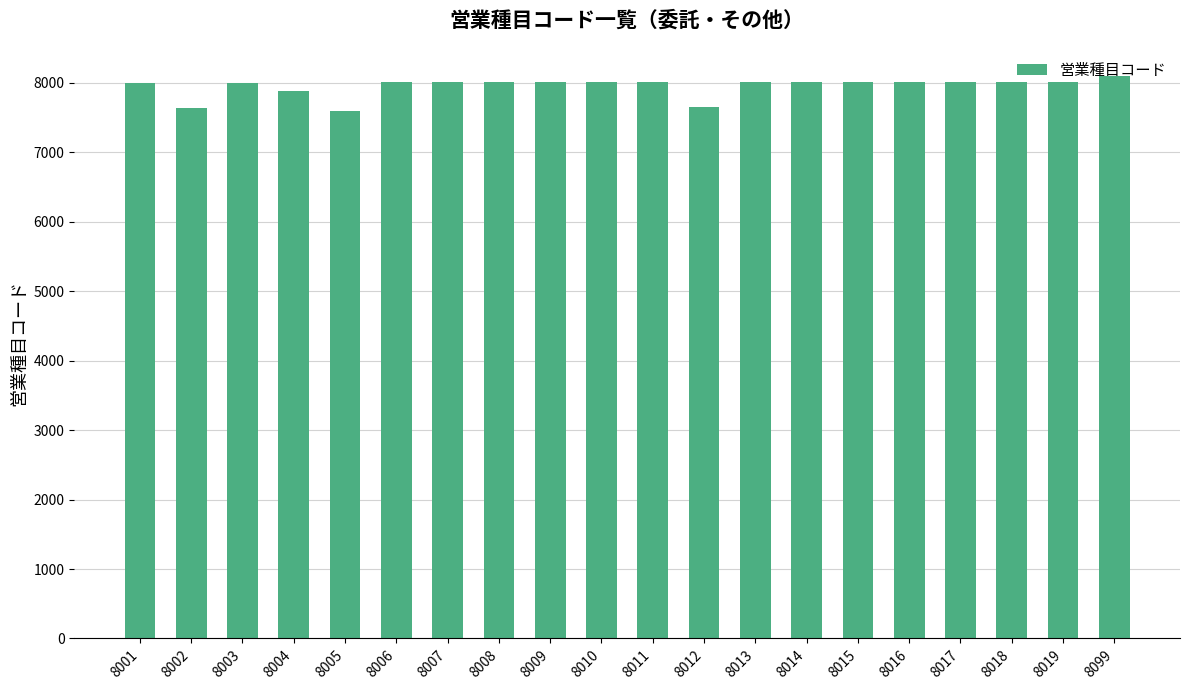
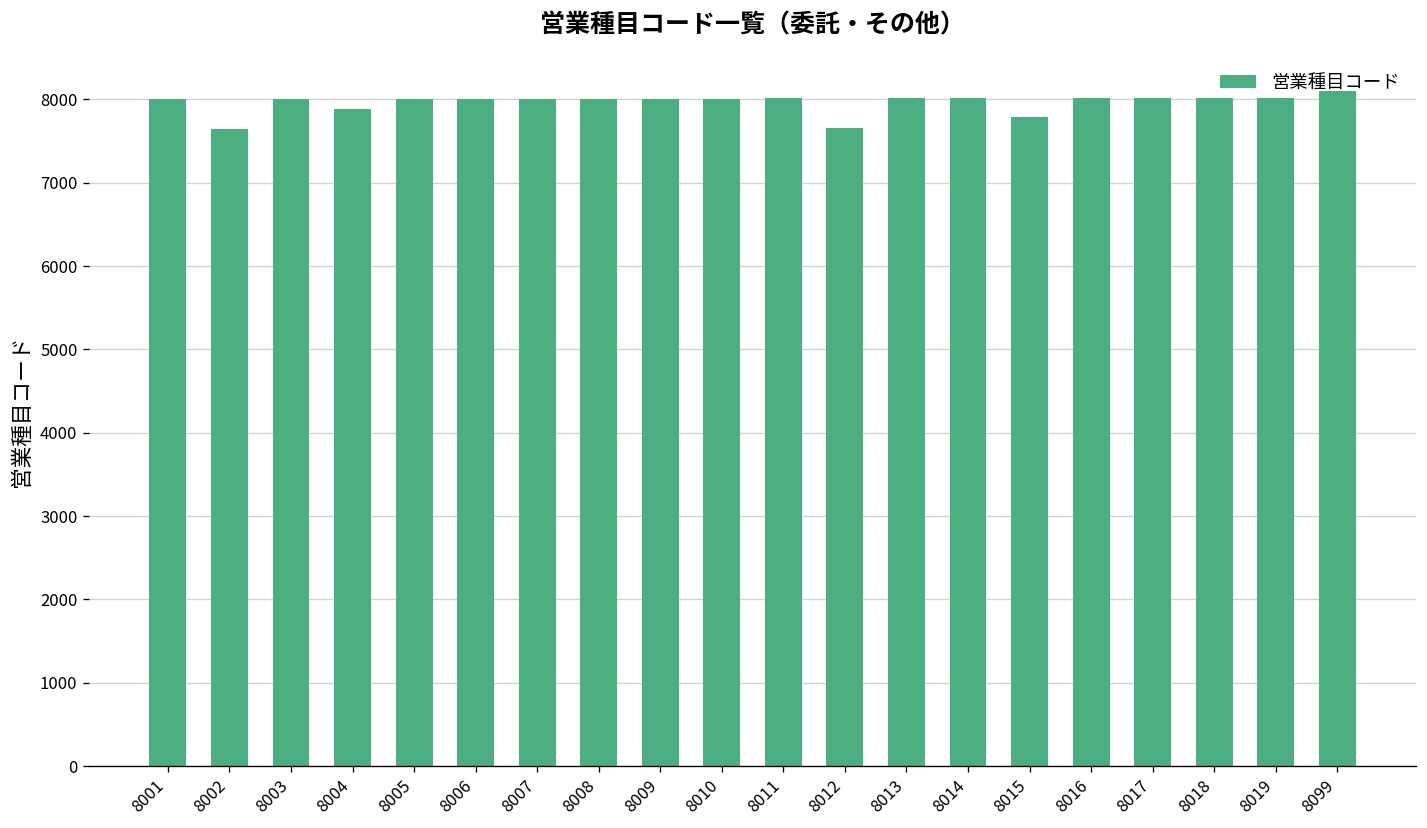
8005: 7600 -> 8000
8015: 8000 -> 7800
